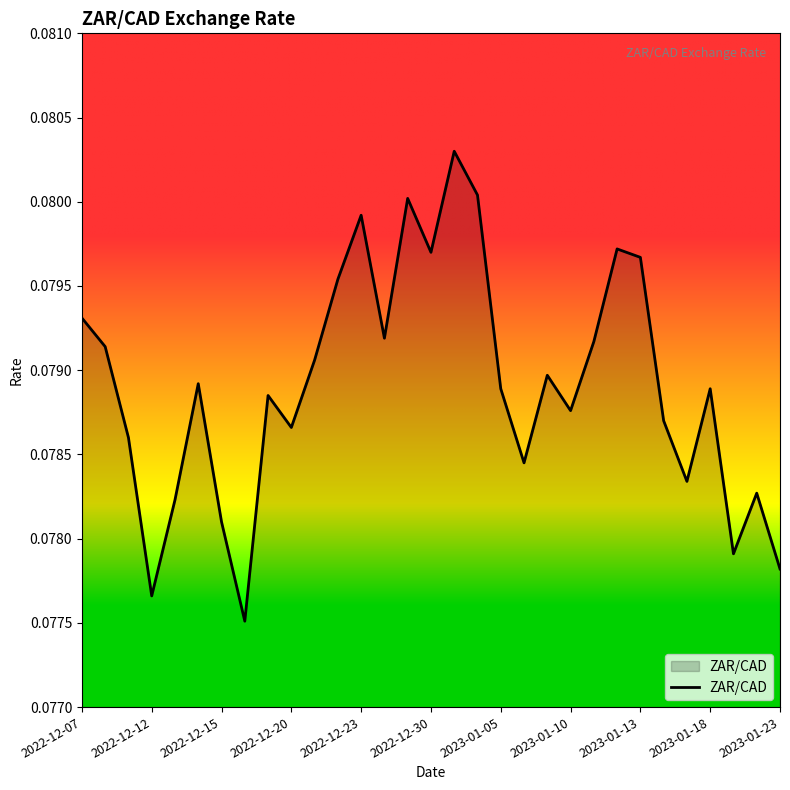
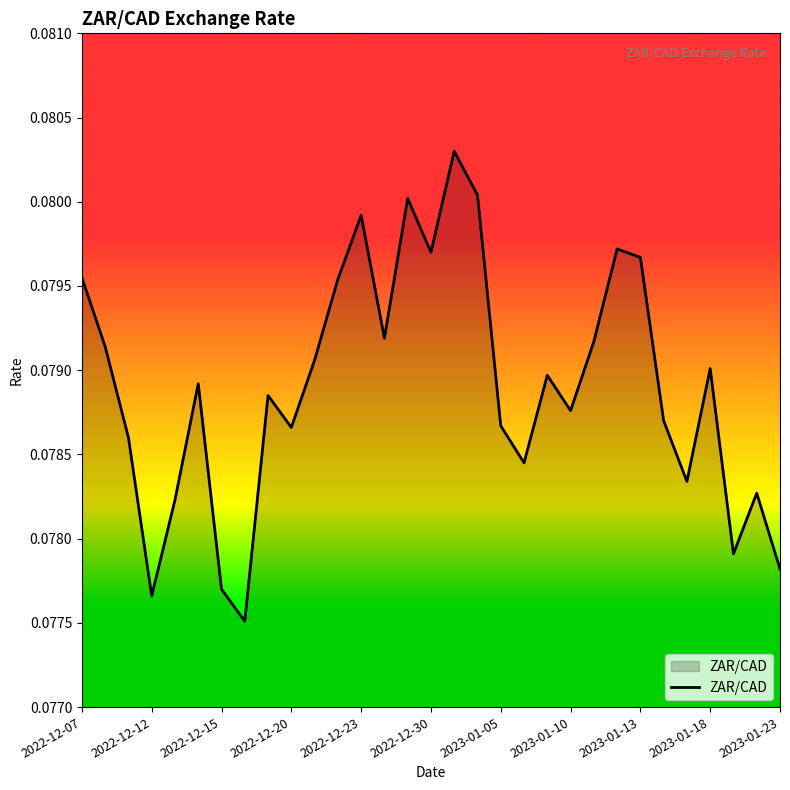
2022-12-07: 0.07931 -> 0.07955
2022-12-15: 0.0781 -> 0.0777
2023-01-05: 0.07889 -> 0.07867
2023-01-18: 0.07889 -> 0.07901
